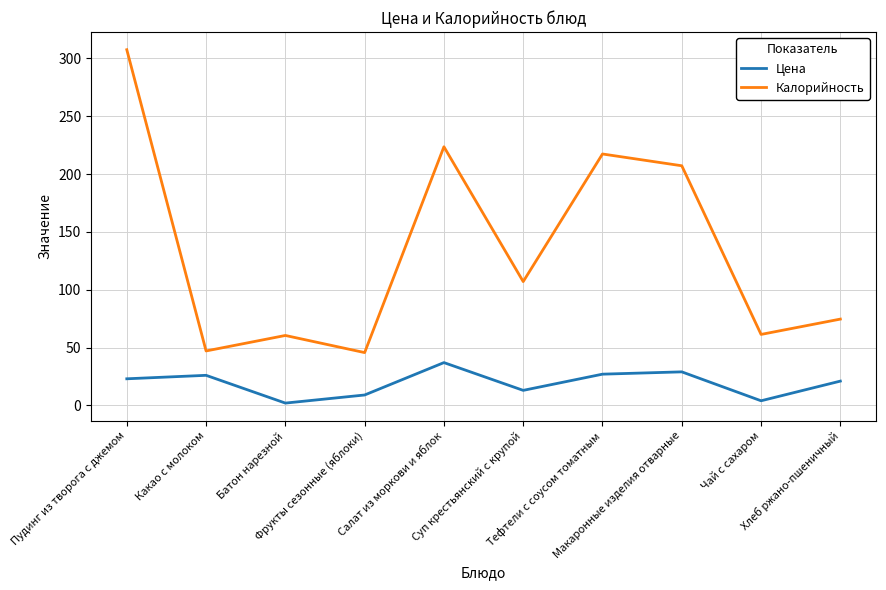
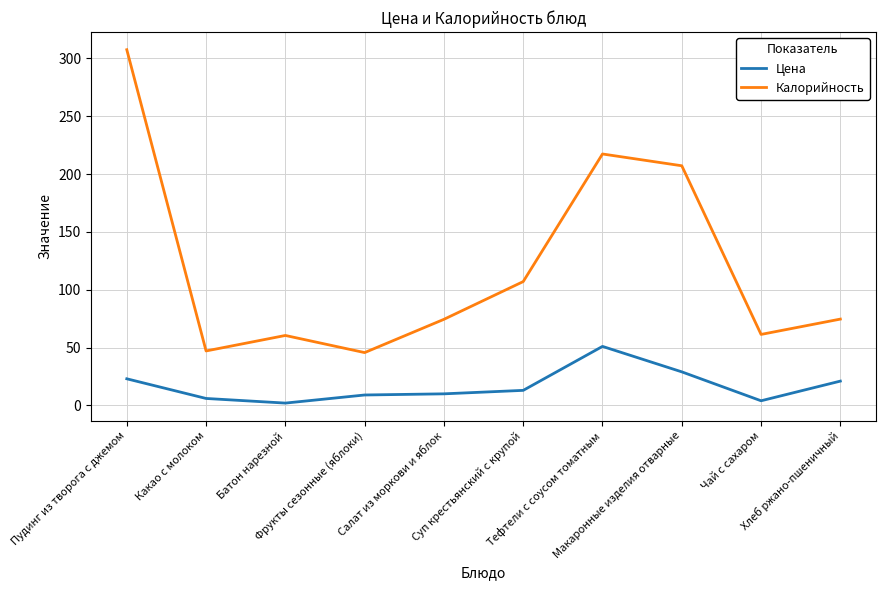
Цена, Какао с молоком: 26 -> 6
Цена, Салат из моркови и яблок: 37 -> 10
Калорийность, Салат из моркови и яблок: 224 -> 74
Цена, Тефтели с соусом томатным: 27 -> 51
